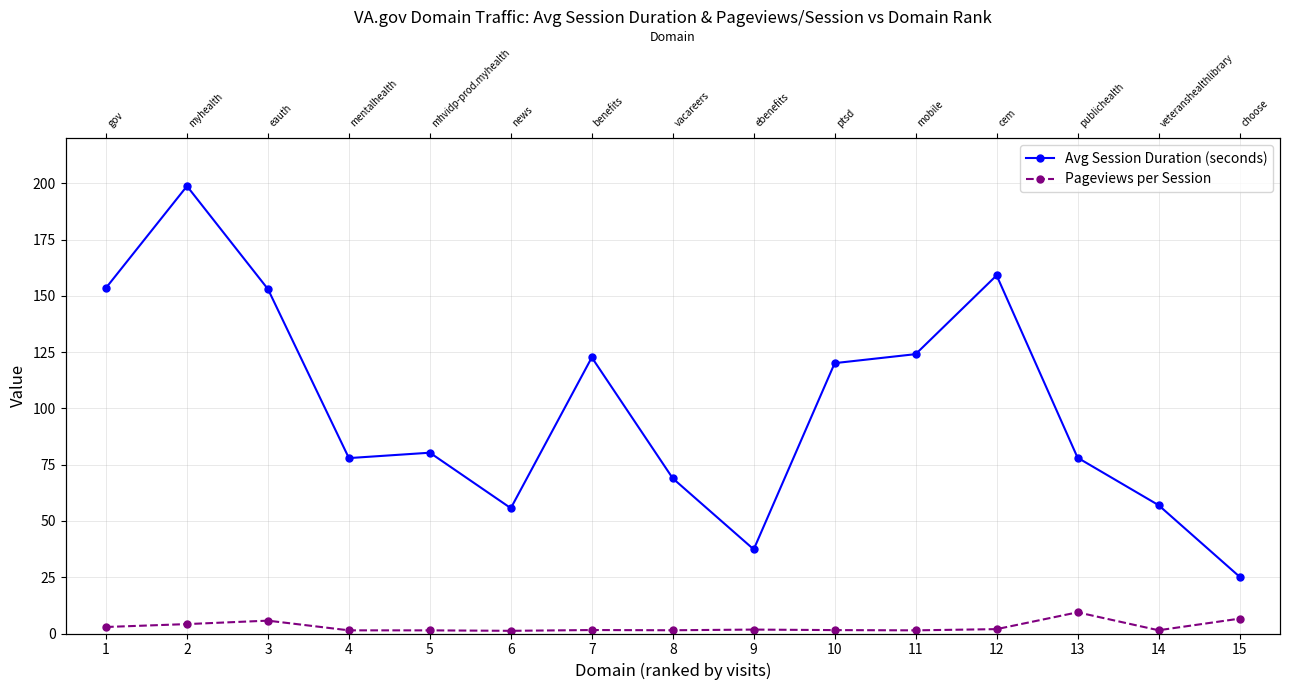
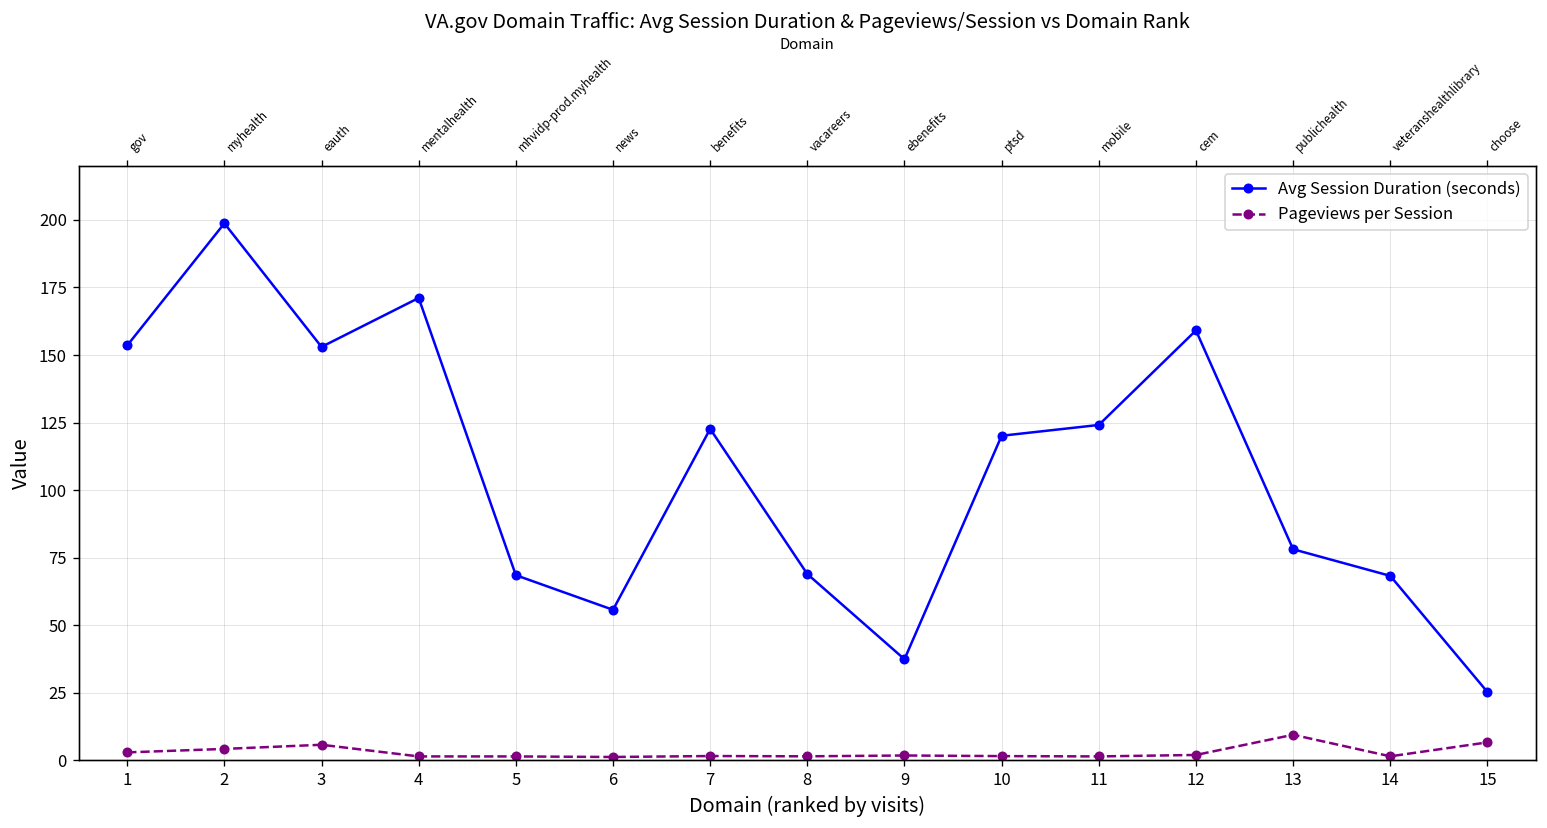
Avg Session Duration (seconds), 4: 78 -> 171
Avg Session Duration (seconds), 5: 80 -> 69
Avg Session Duration (seconds), 14: 57 -> 68
